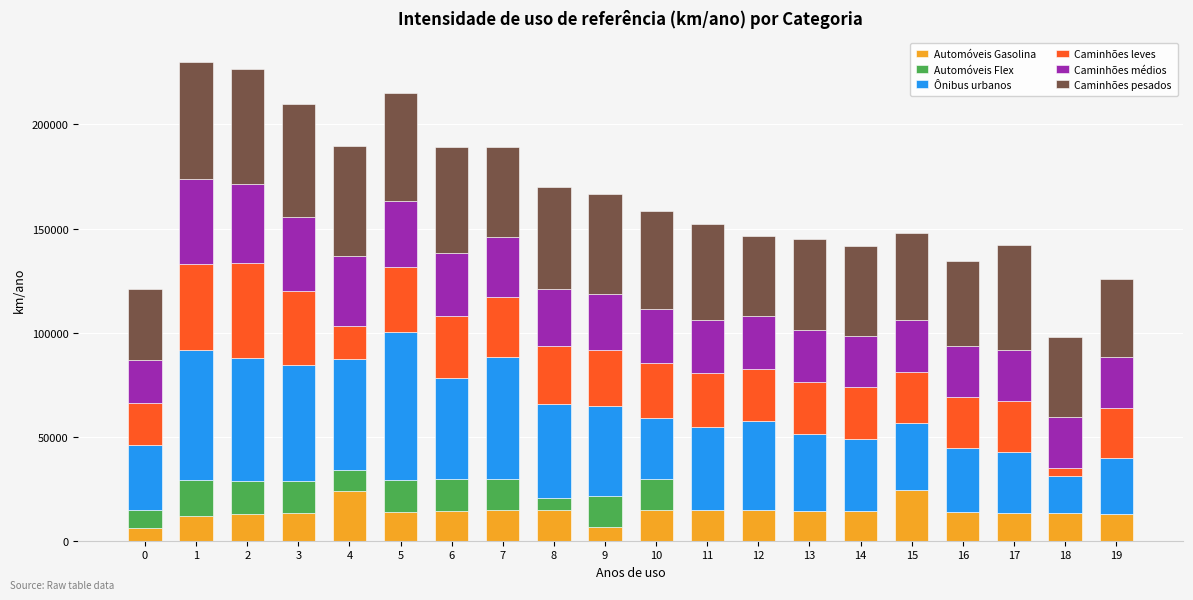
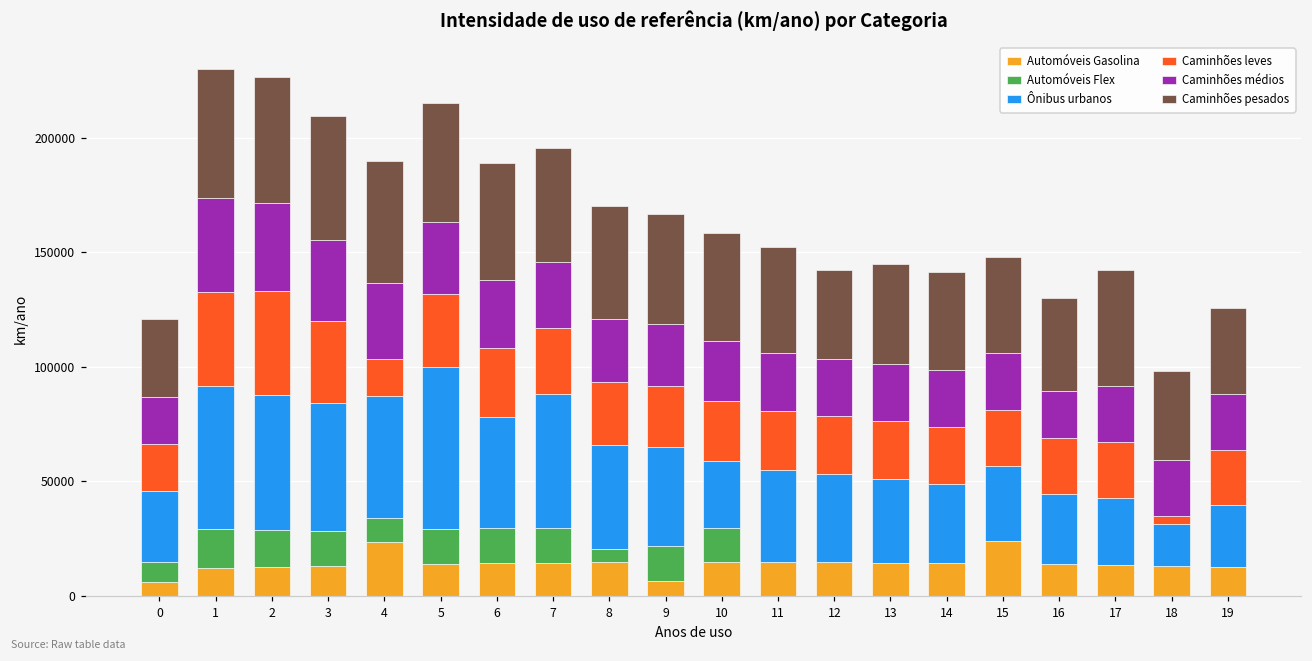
Caminhões pesados, 7: 44000 -> 50000
Ônibus urbanos, 12: 43000 -> 38000
Caminhões médios, 16: 25000 -> 20000
